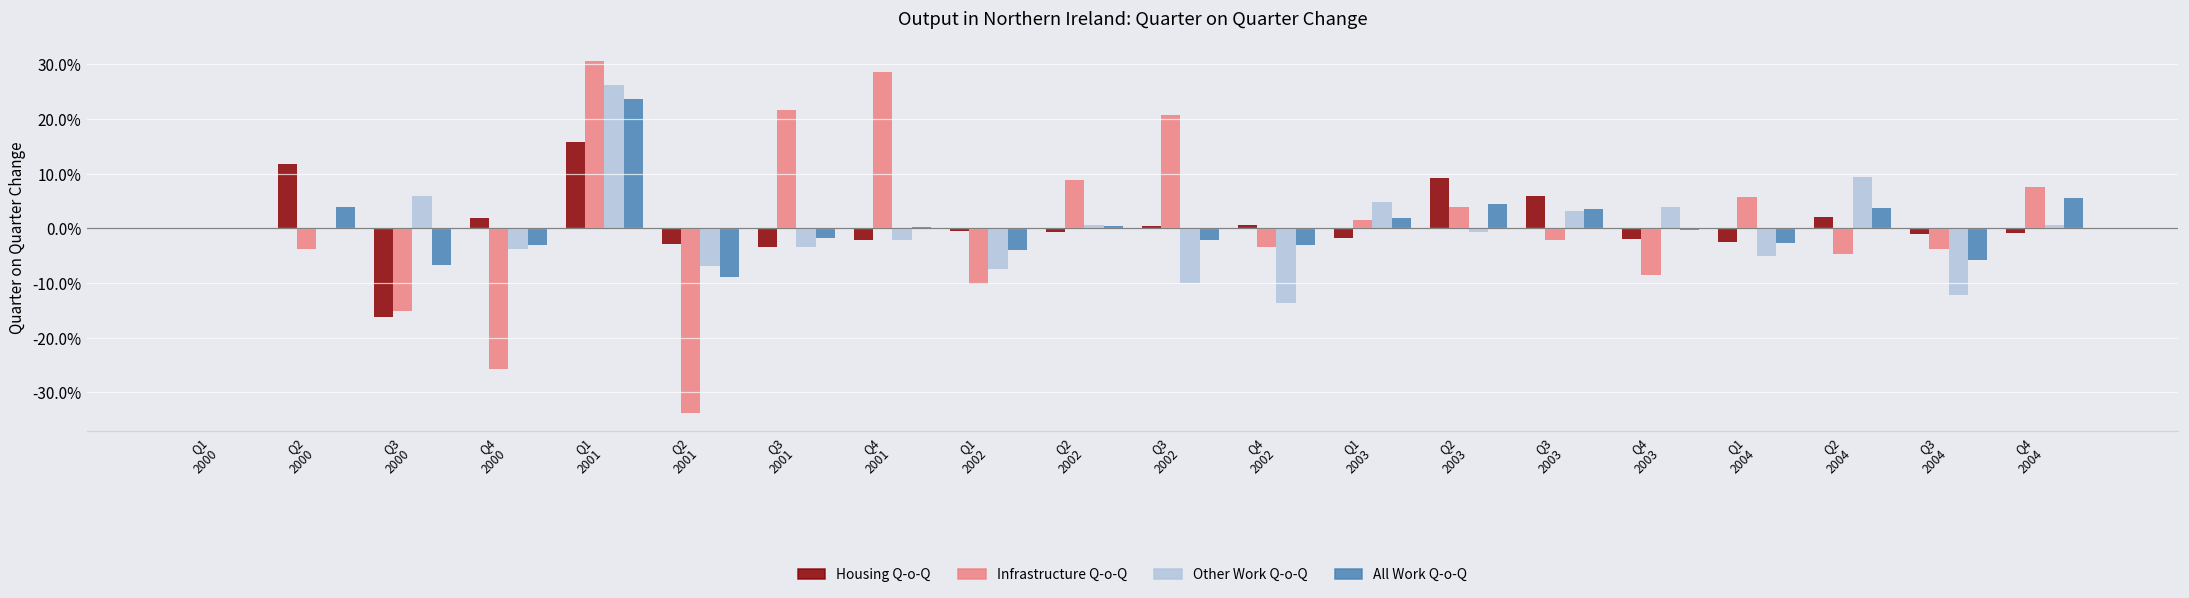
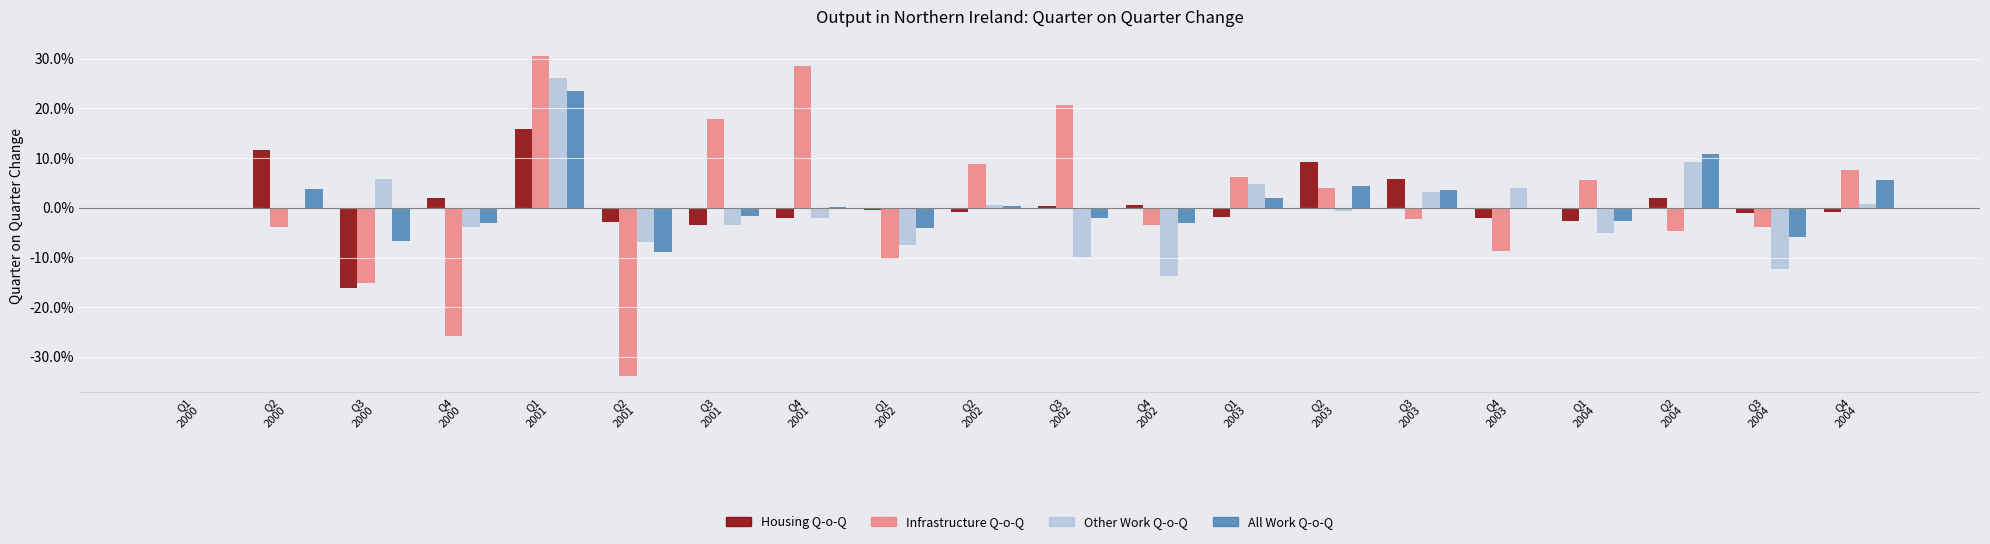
Infrastructure Q-o-Q, Q3 2001: 22% -> 18%
Infrastructure Q-o-Q, Q1 2003: 1% -> 6%
All Work Q-o-Q, Q2 2004: 4% -> 11%
